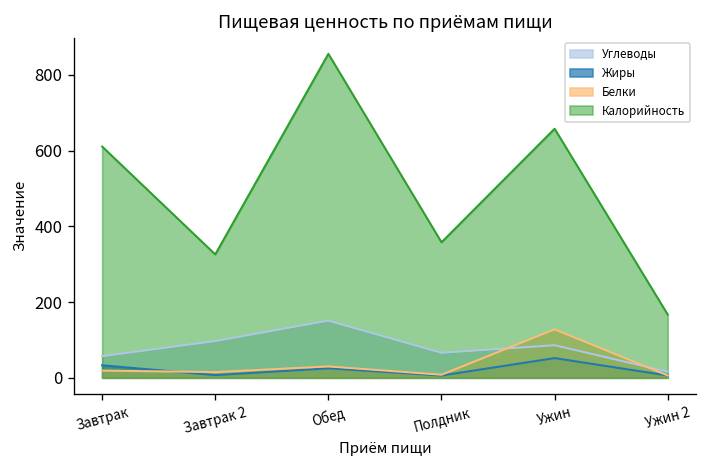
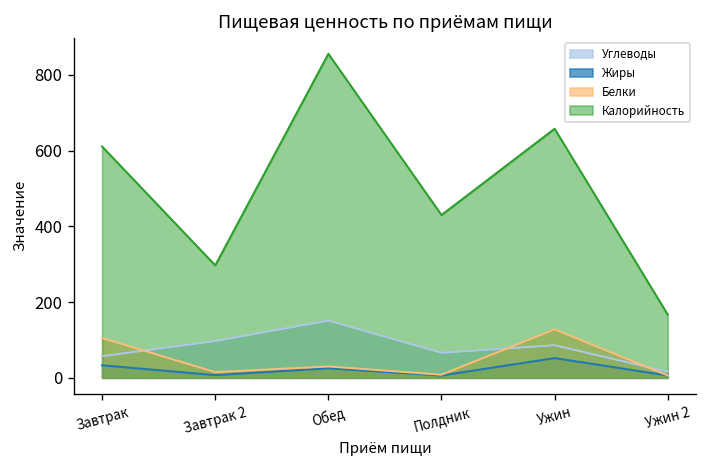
Белки, Завтрак: 20 -> 110
Калорийность, Завтрак 2: 330 -> 300
Калорийность, Полдник: 360 -> 430
